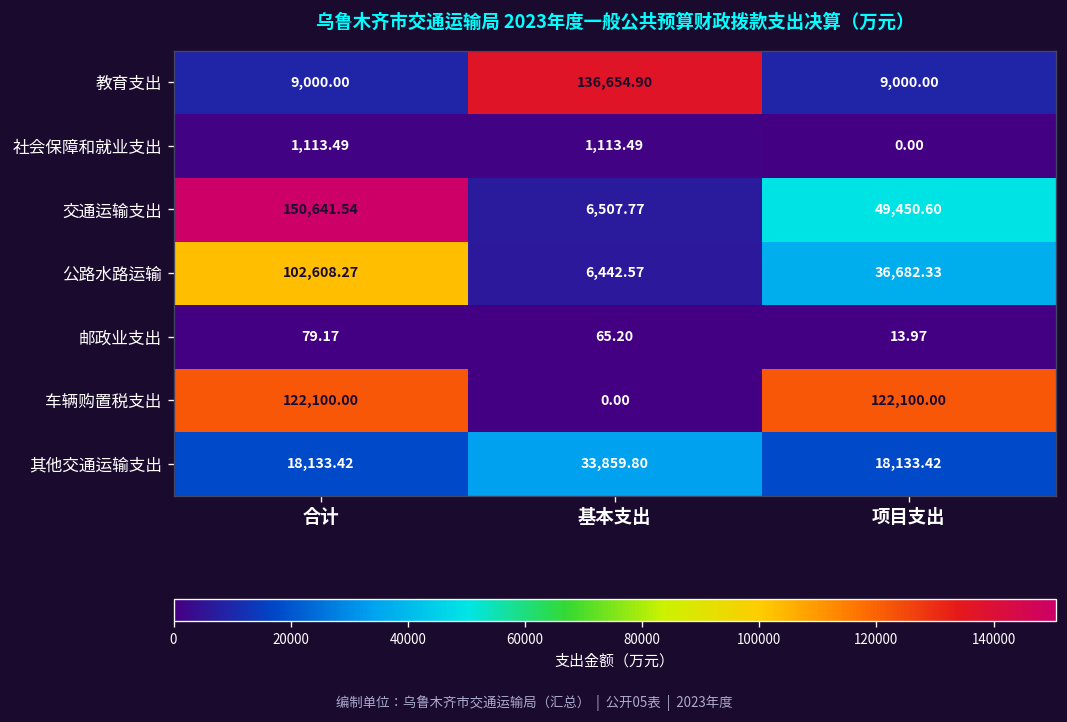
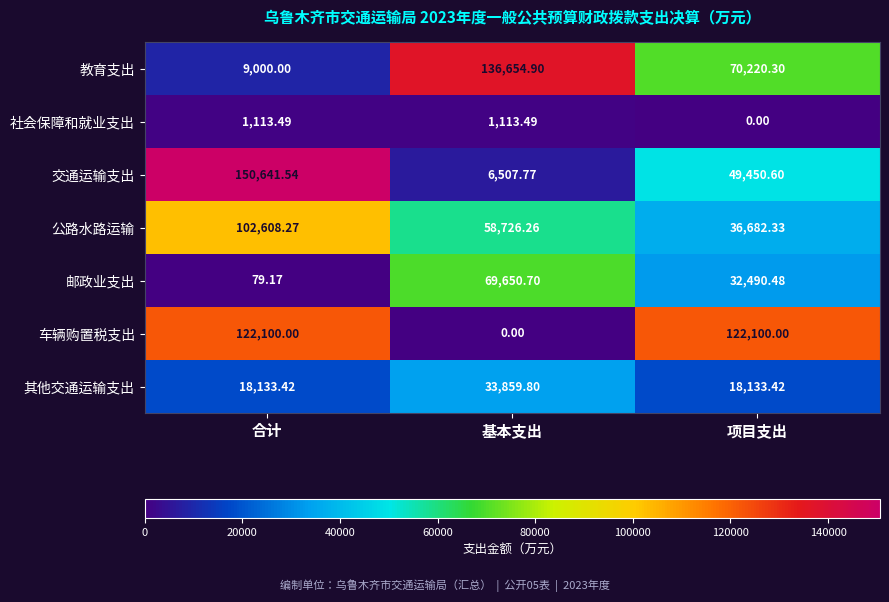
教育支出, 项目支出: 9,000.00 -> 70,220.30
公路水路运输, 基本支出: 6,442.57 -> 58,726.26
邮政业支出, 基本支出: 65.20 -> 69,650.70
邮政业支出, 项目支出: 13.97 -> 32,490.48
